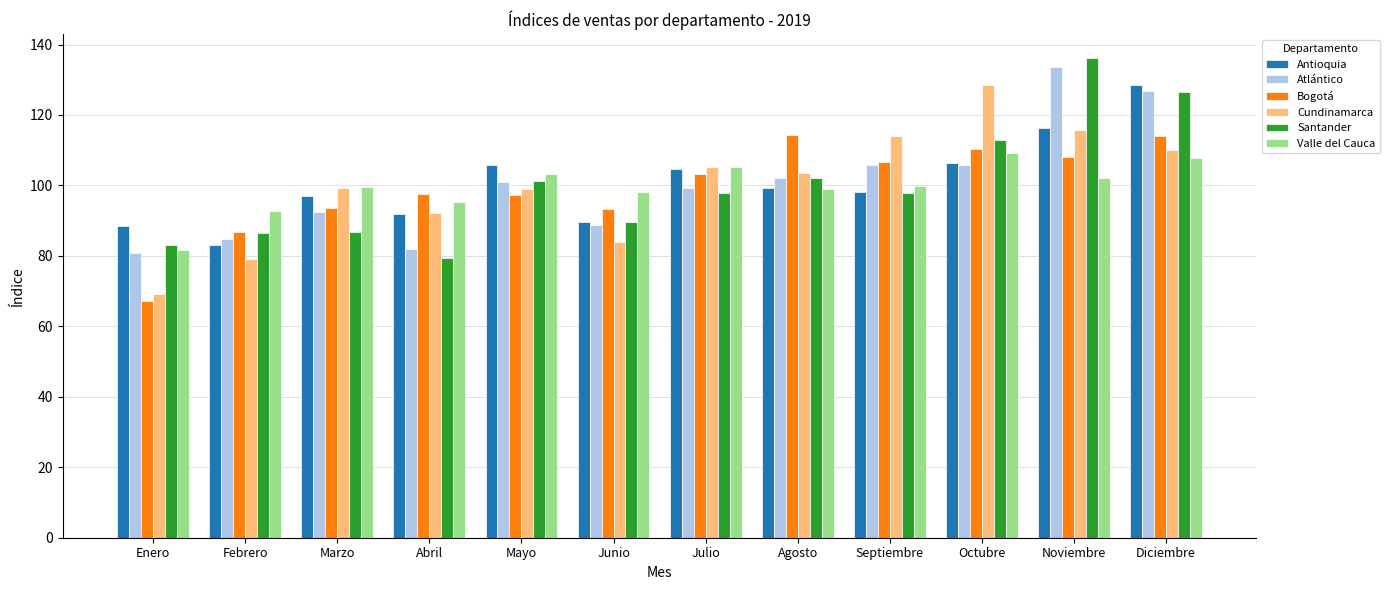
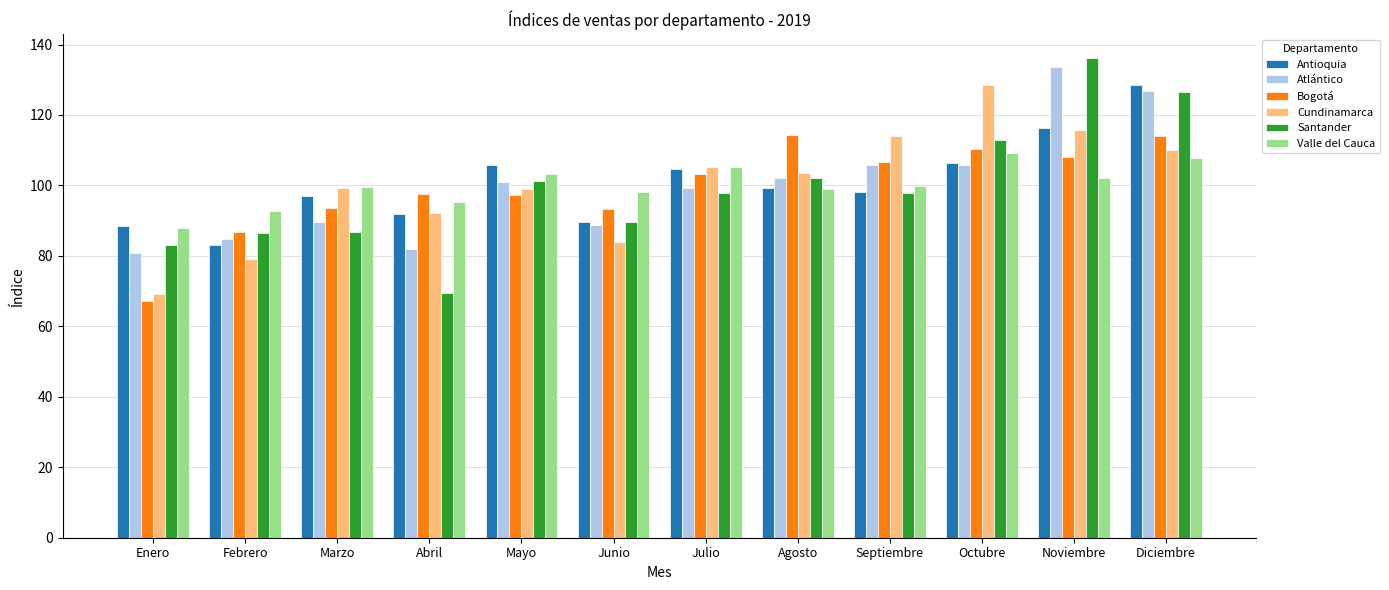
Valle del Cauca, Enero: 82 -> 88
Atlántico, Marzo: 93 -> 90
Santander, Abril: 79 -> 70
